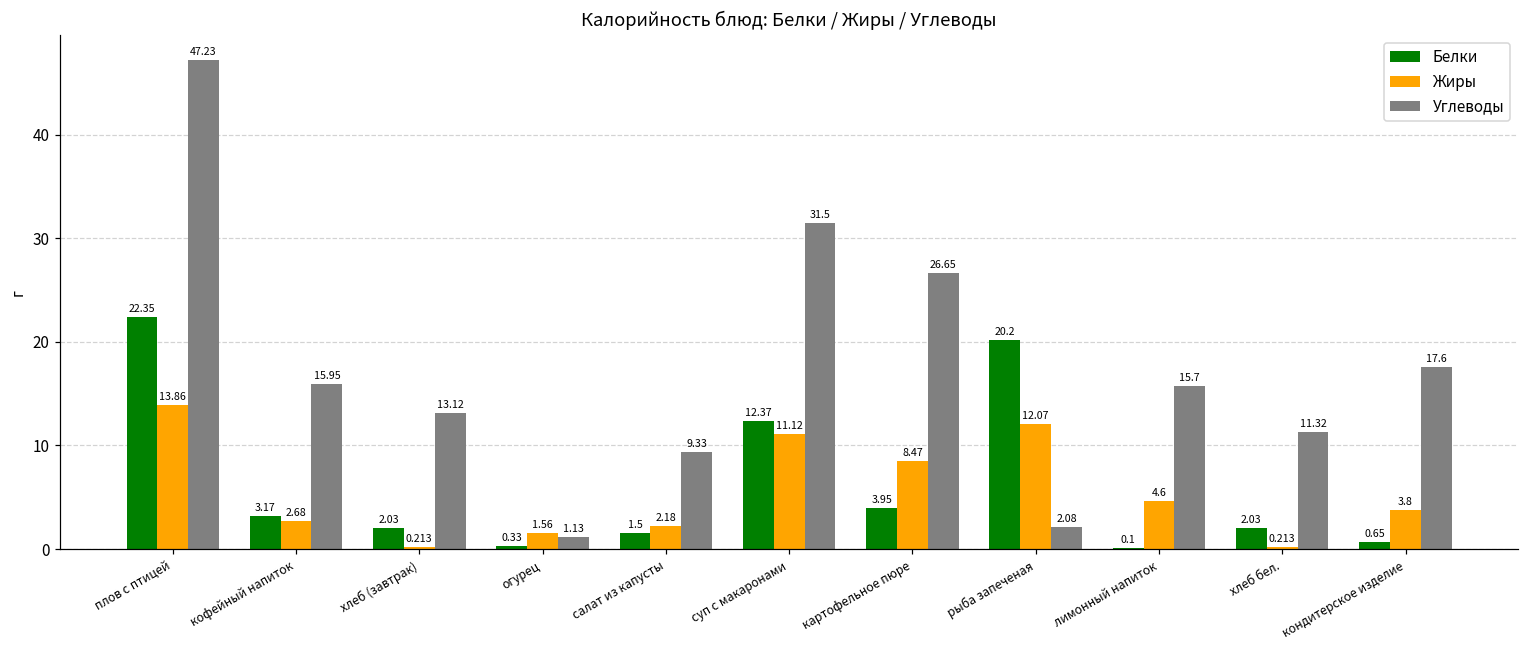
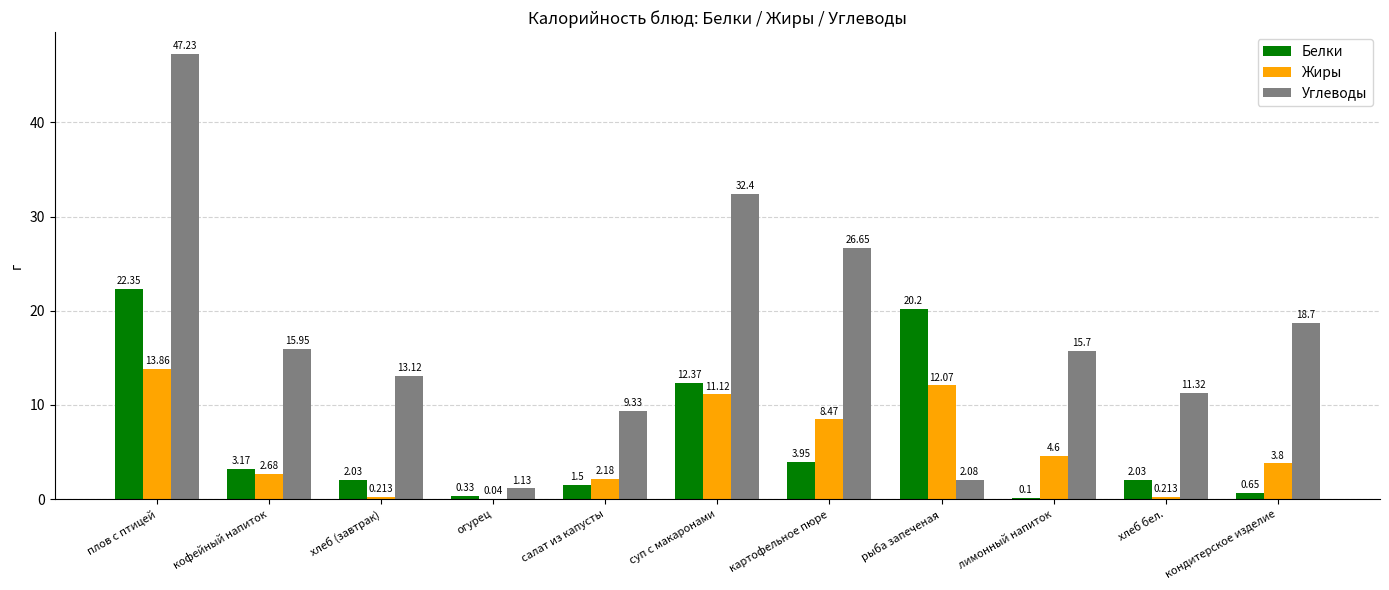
Жиры, огурец: 1.56 -> 0.04
Углеводы, суп с макаронами: 31.5 -> 32.4
Углеводы, кондитерское изделие: 17.6 -> 18.7
